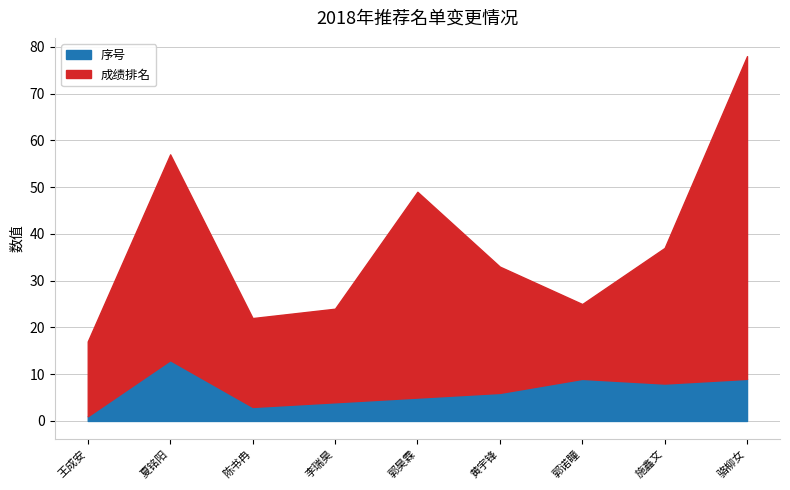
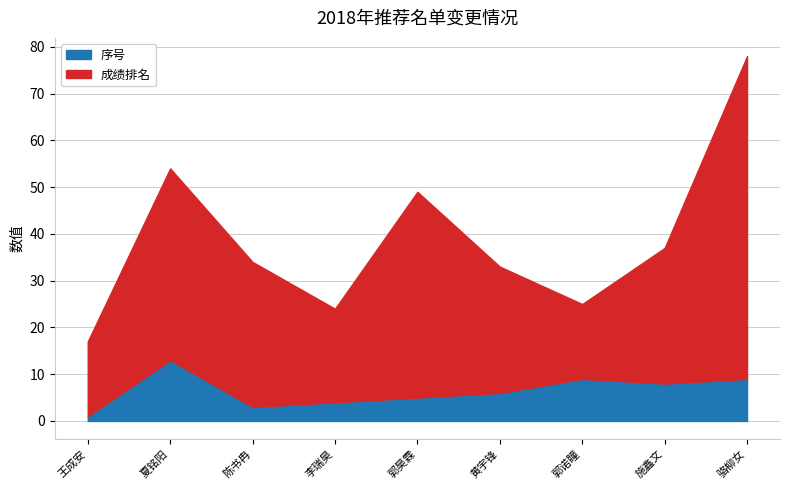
成绩排名, 夏铭阳: 44 -> 41
成绩排名, 陈书冉: 19 -> 31
